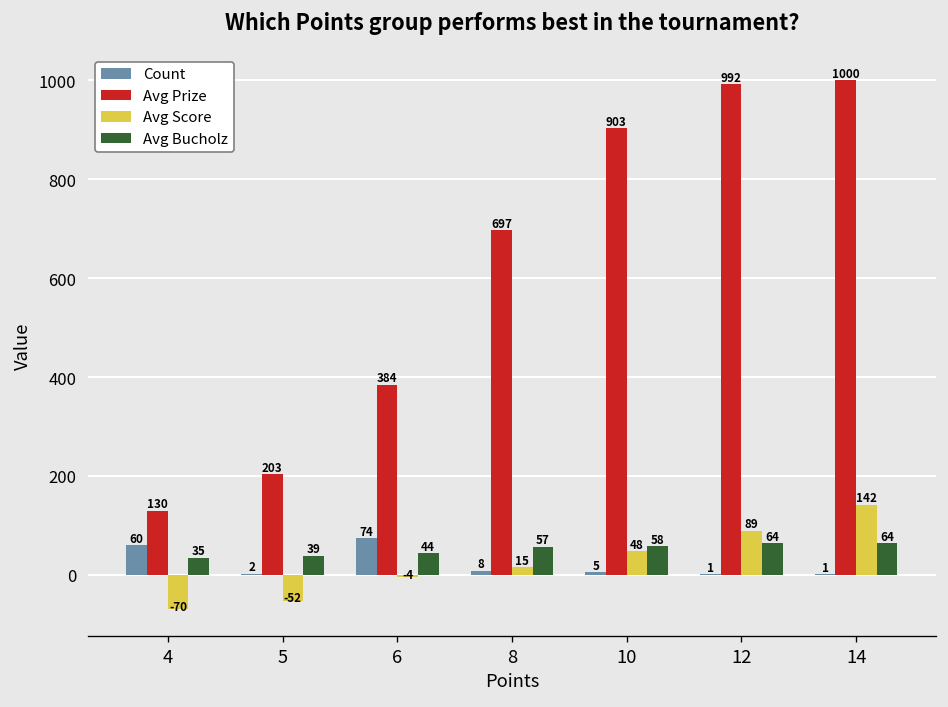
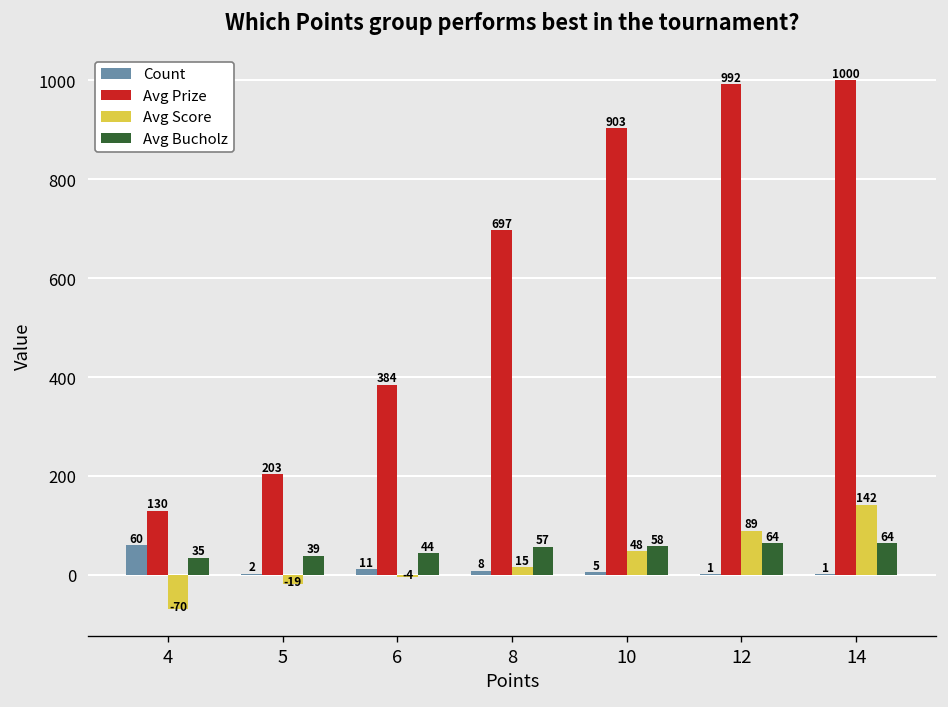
Avg Score, 5: -52 -> -19
Count, 6: 74 -> 11
